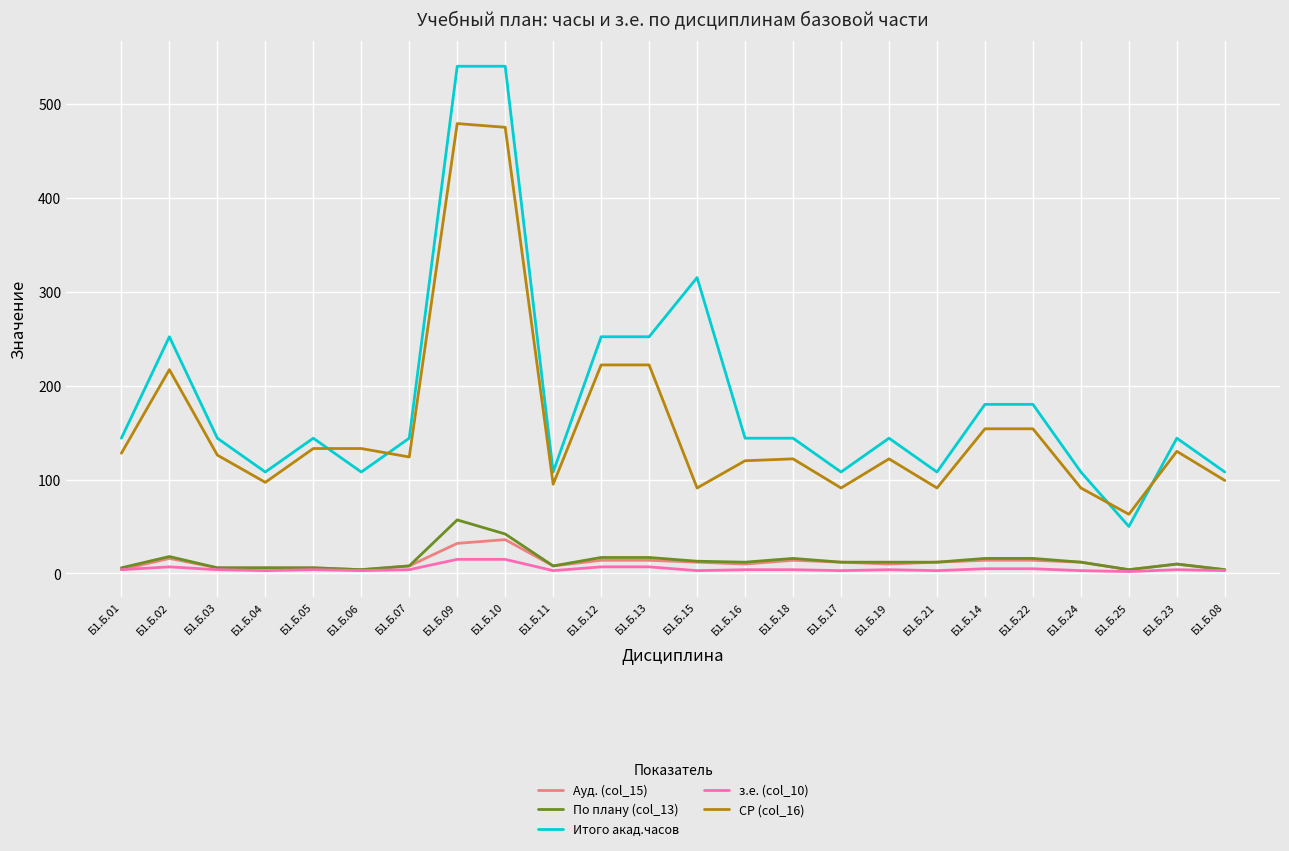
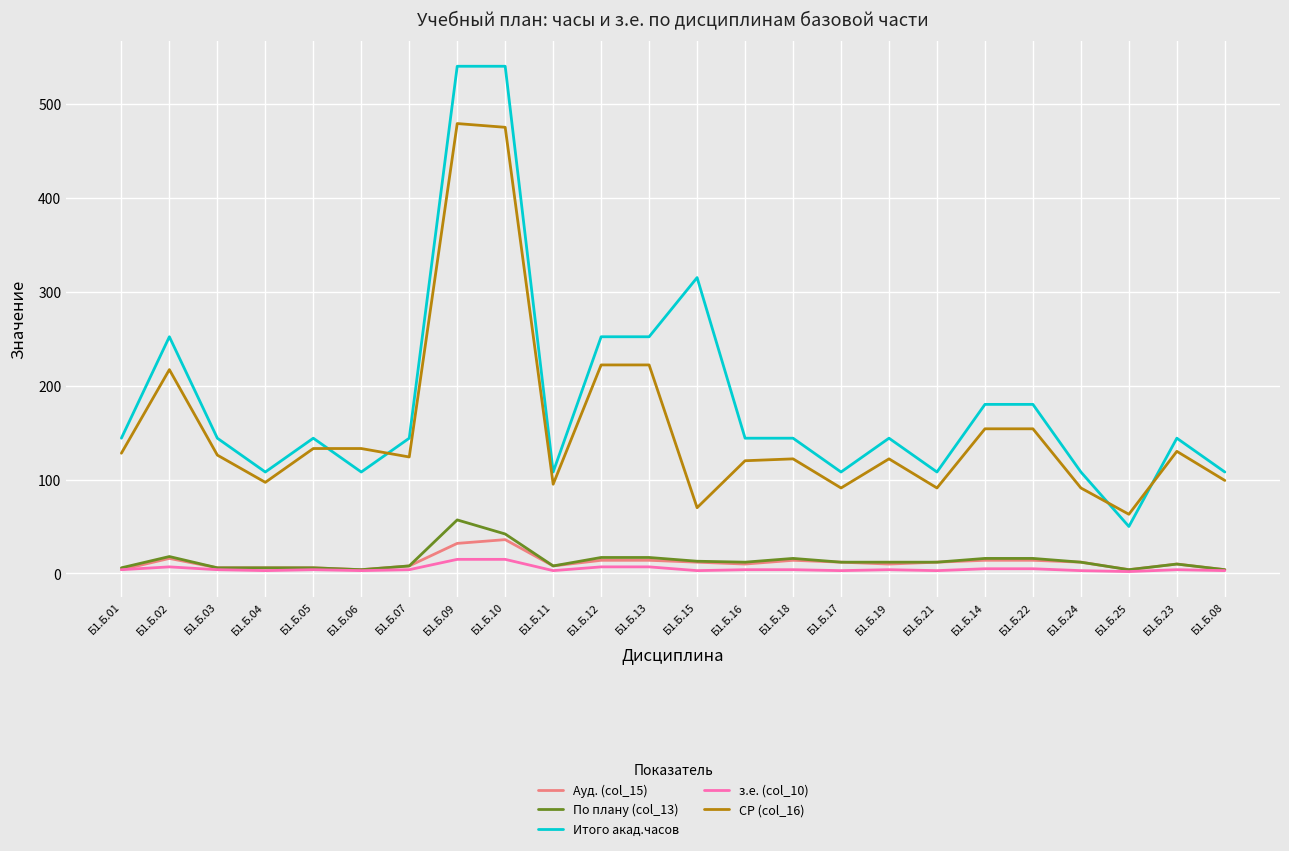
СР (col_16), Б1.Б.15: 90 -> 70
